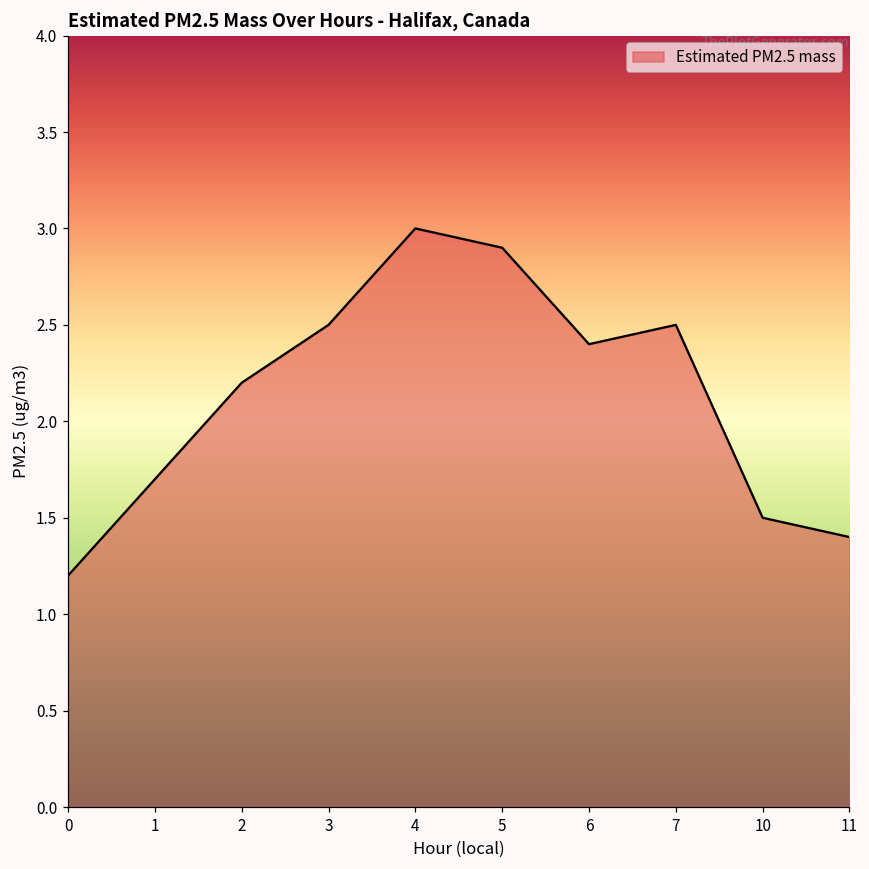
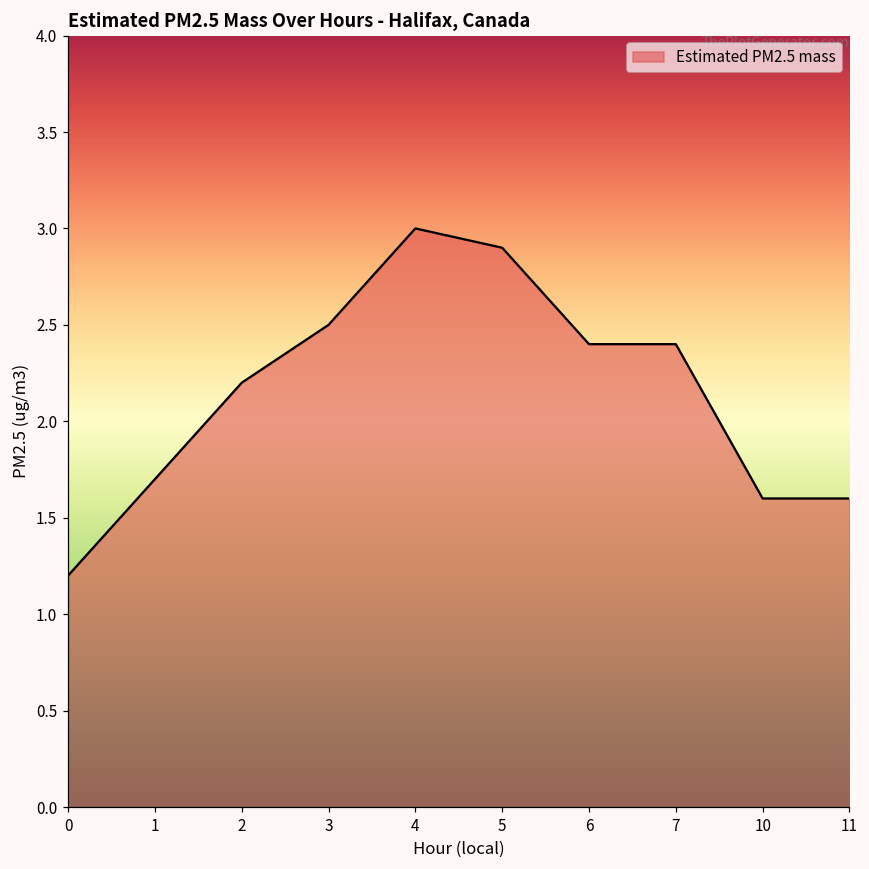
7: 2.5 -> 2.4
10: 1.5 -> 1.6
11: 1.4 -> 1.6
